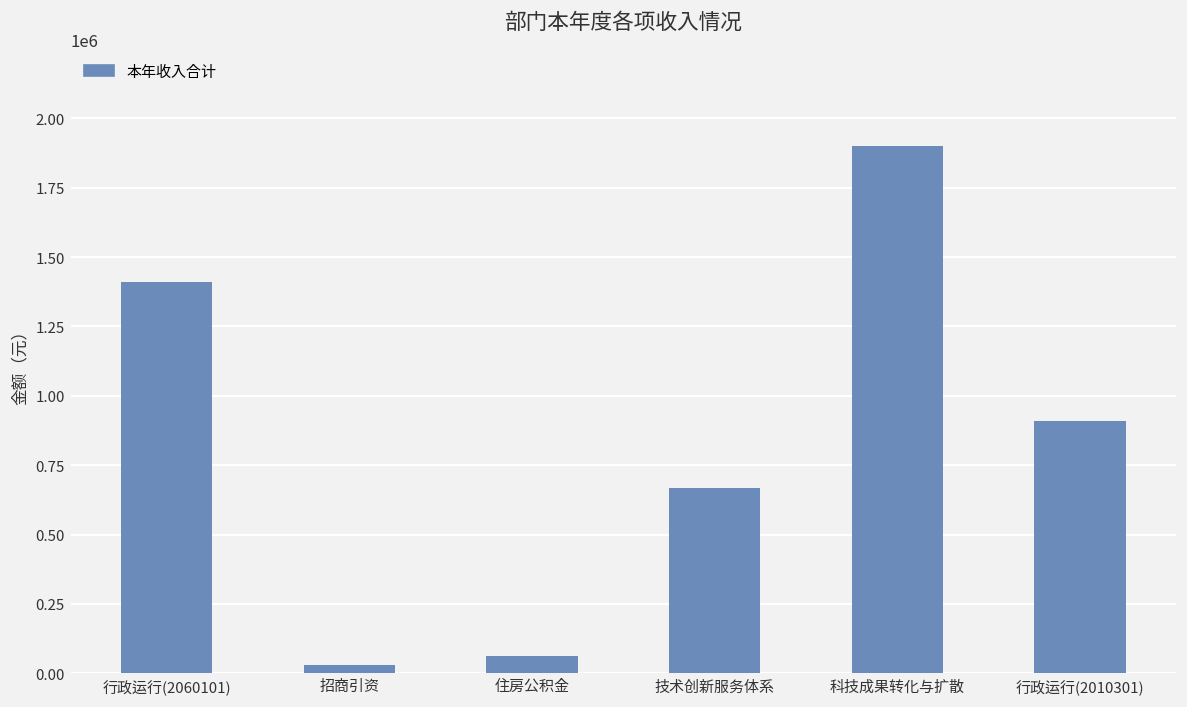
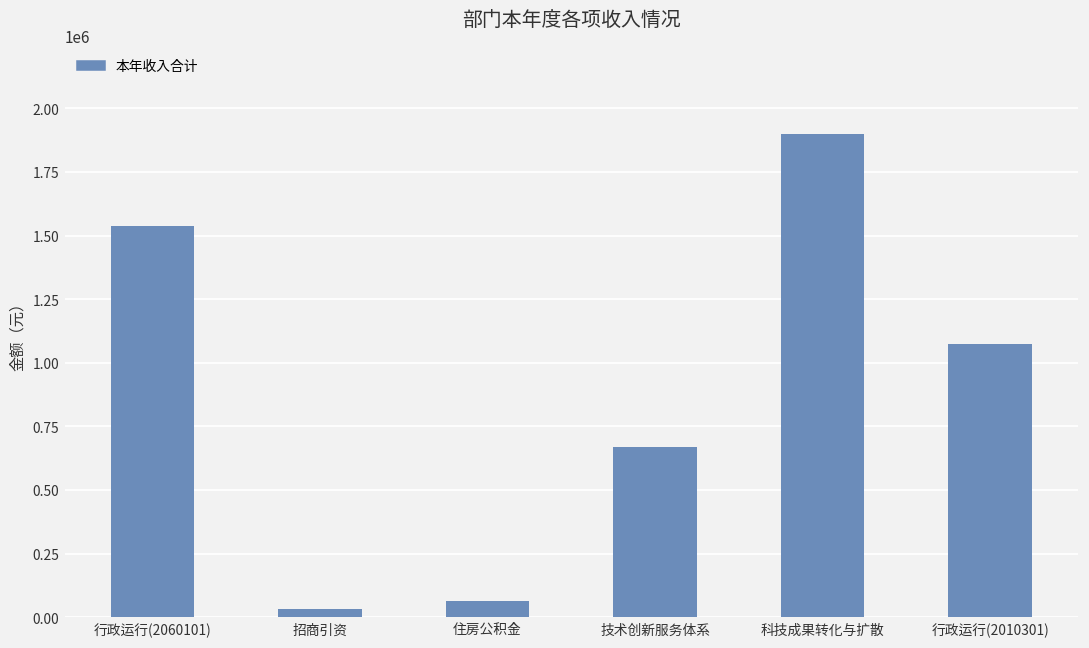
行政运行(2060101): 1410000 -> 1540000
行政运行(2010301): 910000 -> 1070000
